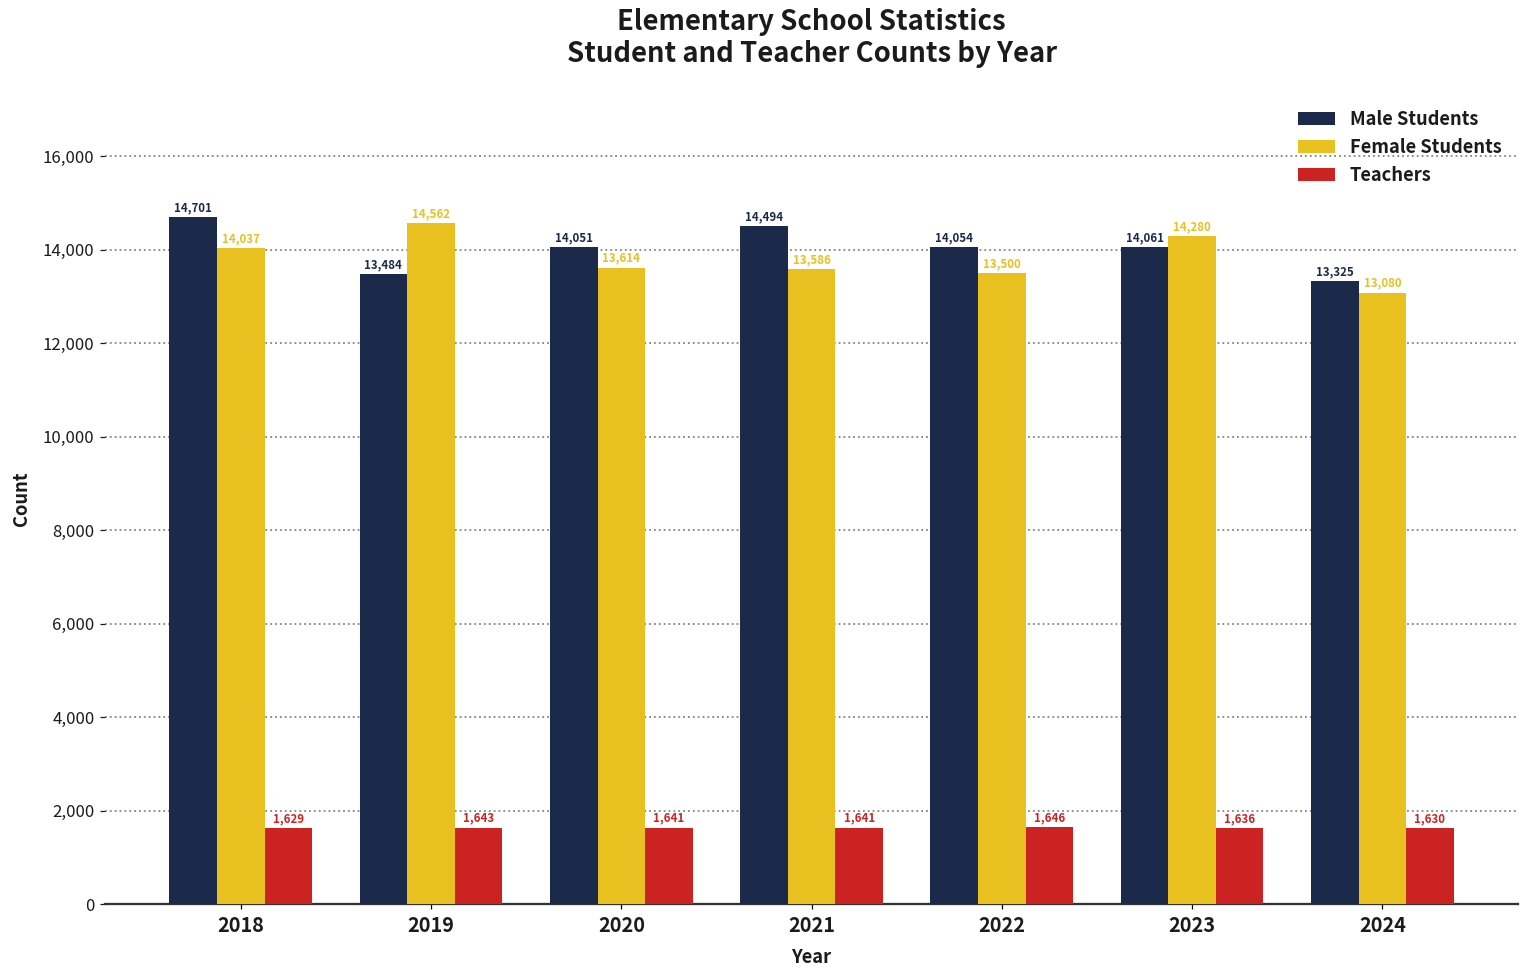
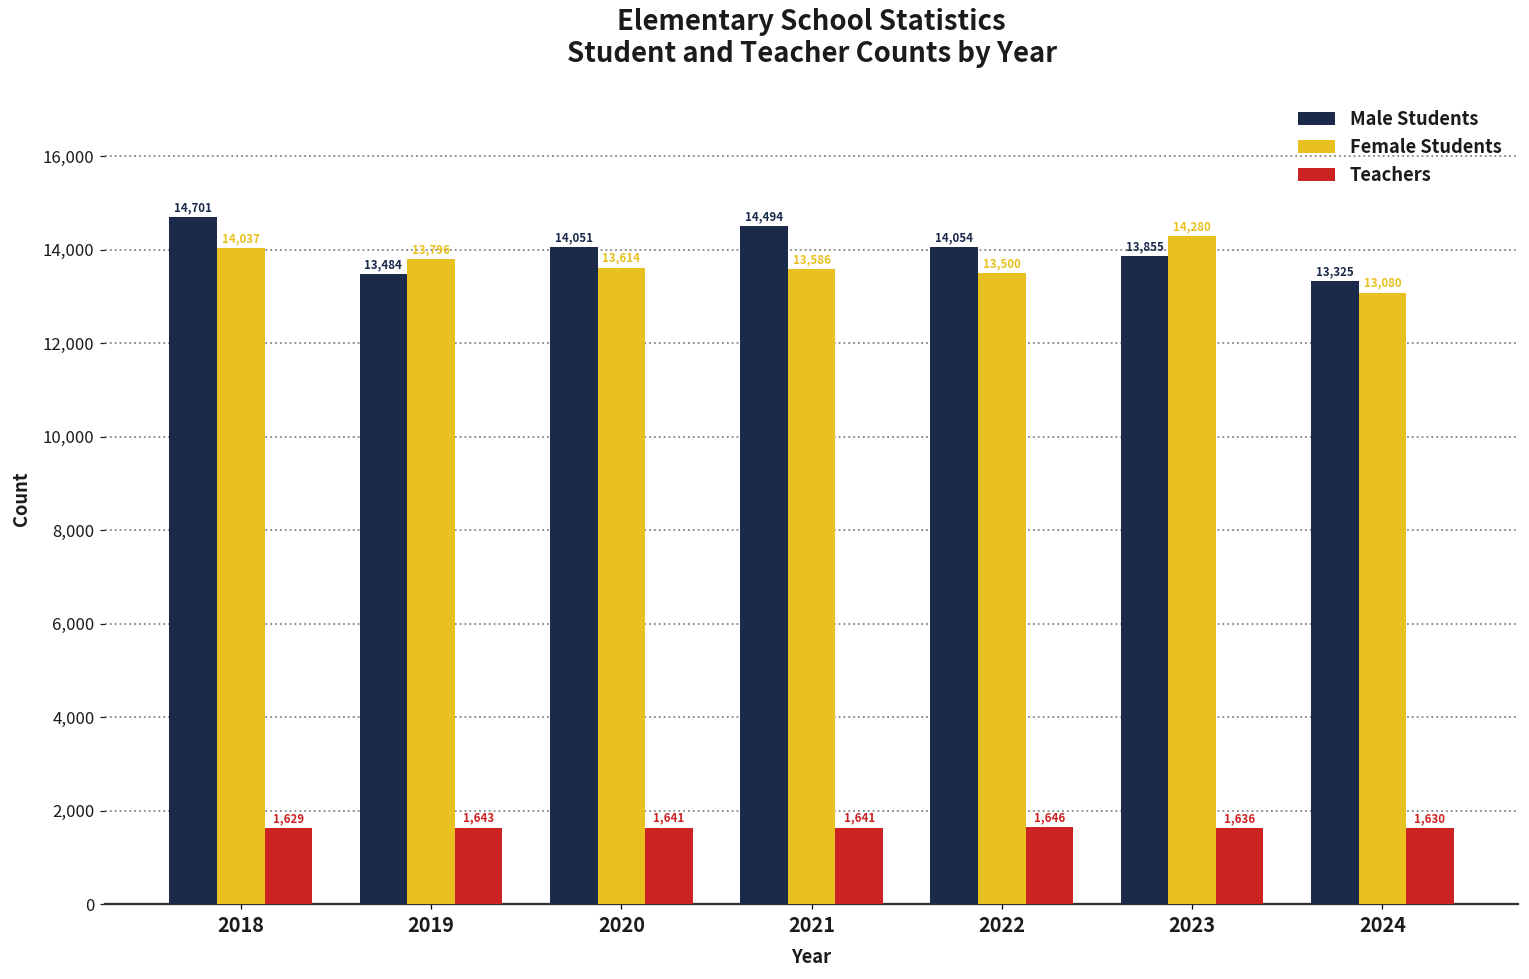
Female Students, 2019: 14,562 -> 13,796
Male Students, 2023: 14,061 -> 13,855
